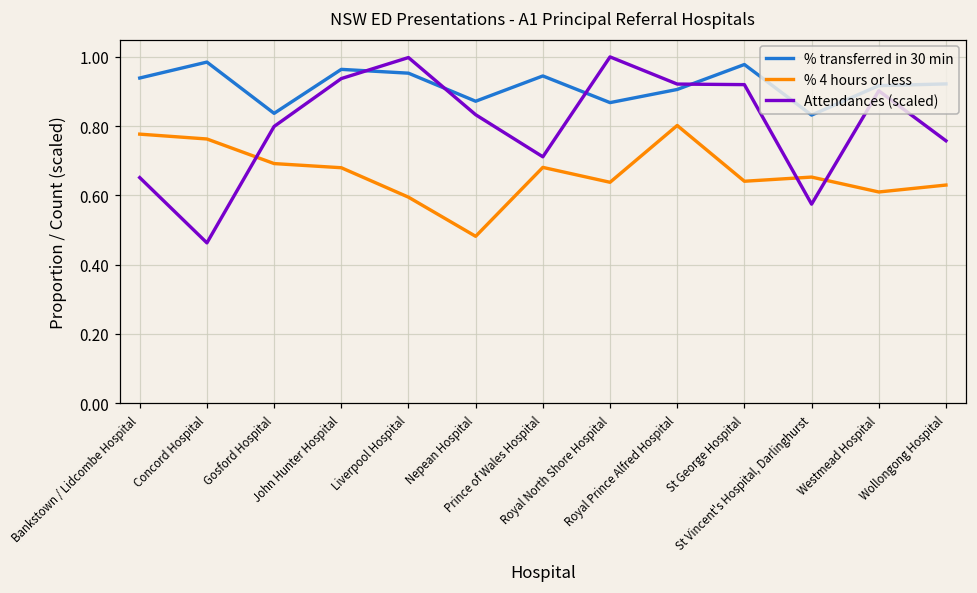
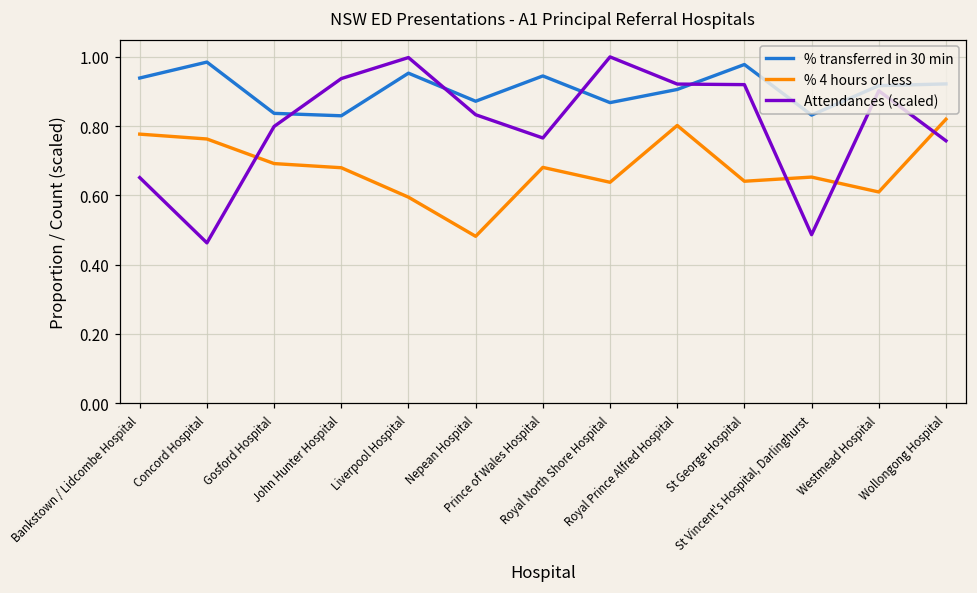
% transferred in 30 min, John Hunter Hospital: 0.96 -> 0.83
Attendances (scaled), Prince of Wales Hospital: 0.71 -> 0.77
Attendances (scaled), St Vincent's Hospital, Darlinghurst: 0.57 -> 0.49
% 4 hours or less, Wollongong Hospital: 0.63 -> 0.82
